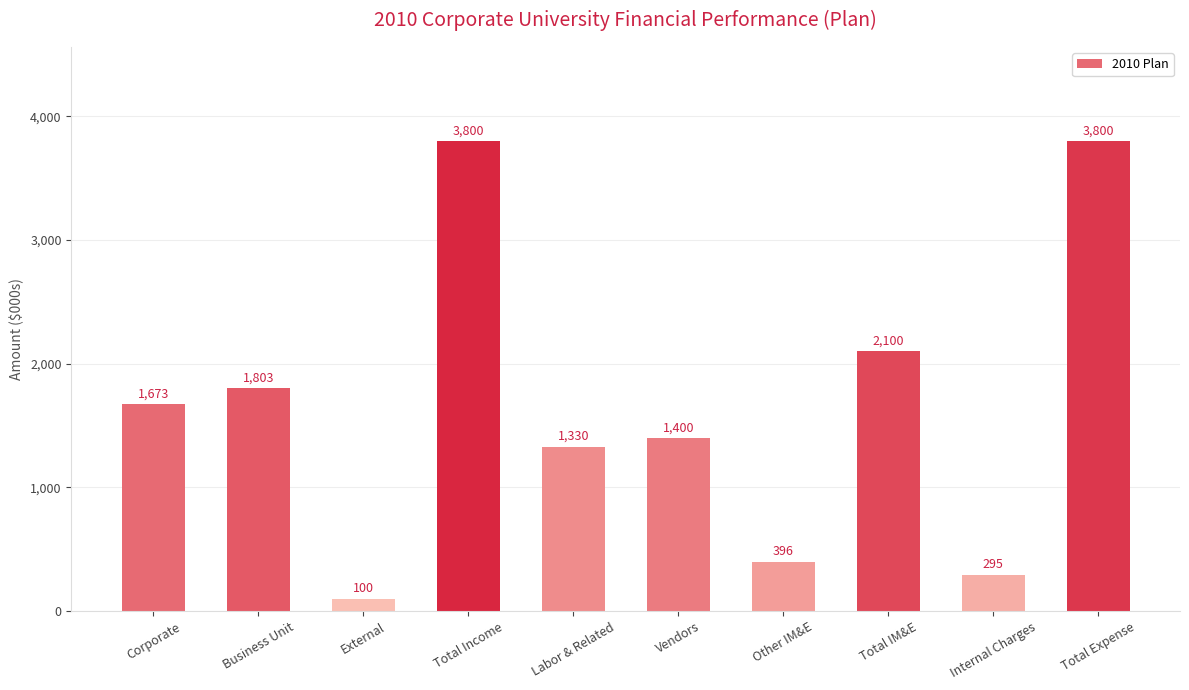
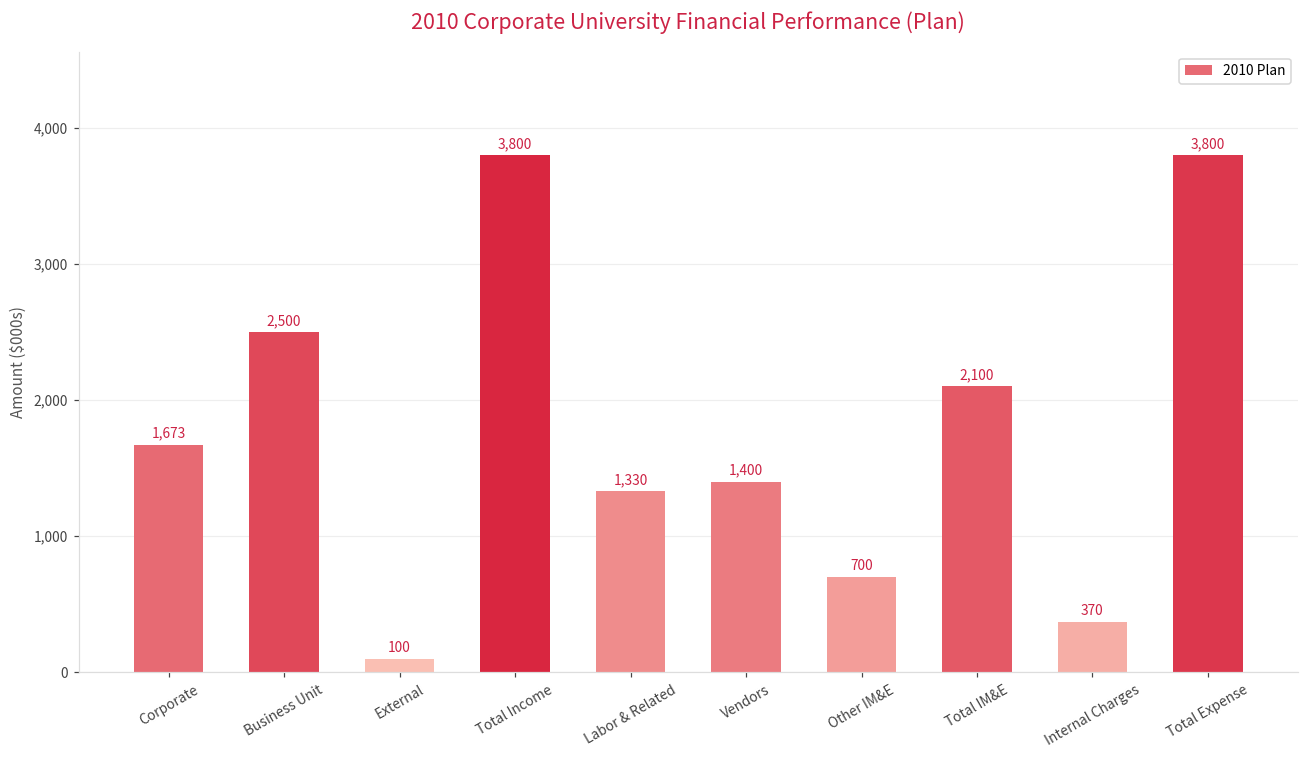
Business Unit: 1,803 -> 2,500
Other IM&E: 396 -> 700
Internal Charges: 295 -> 370
